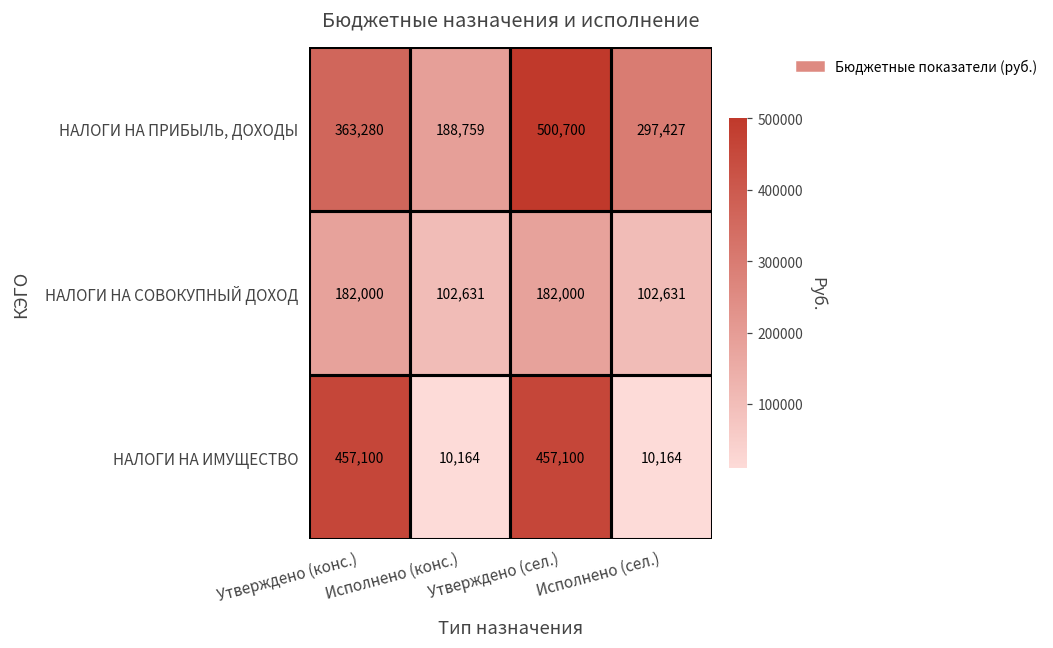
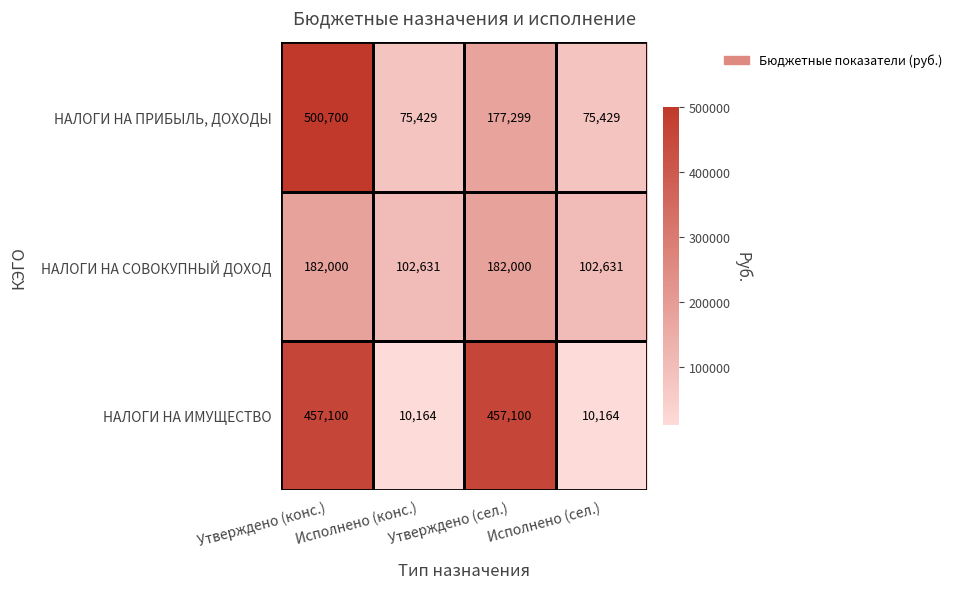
НАЛОГИ НА ПРИБЫЛЬ, ДОХОДЫ, Утверждено (конс.): 363,280 -> 500,700
НАЛОГИ НА ПРИБЫЛЬ, ДОХОДЫ, Исполнено (конс.): 188,759 -> 75,429
НАЛОГИ НА ПРИБЫЛЬ, ДОХОДЫ, Утверждено (сел.): 500,700 -> 177,299
НАЛОГИ НА ПРИБЫЛЬ, ДОХОДЫ, Исполнено (сел.): 297,427 -> 75,429
